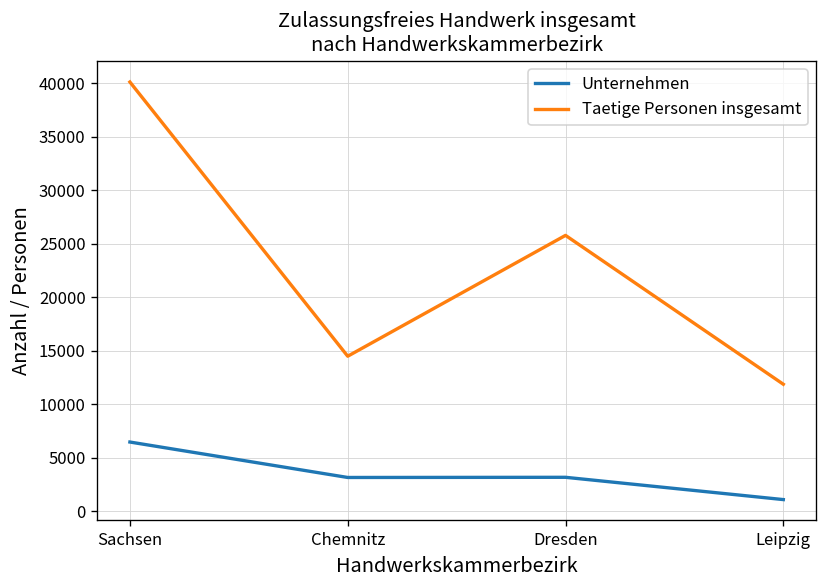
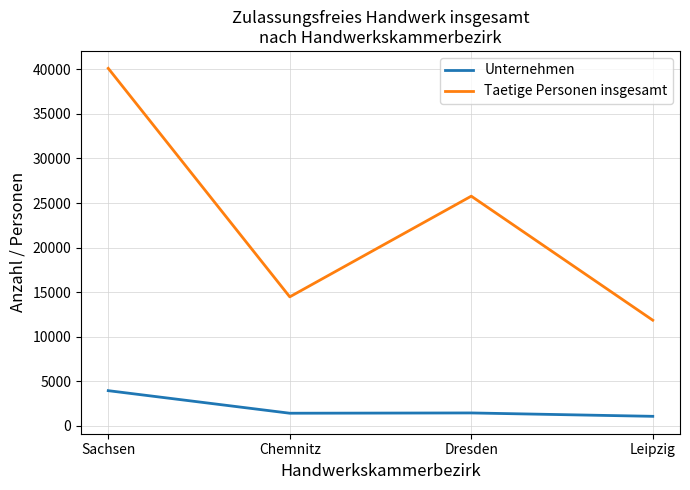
Unternehmen, Sachsen: 6000 -> 4000
Unternehmen, Chemnitz: 3000 -> 1000
Unternehmen, Dresden: 3000 -> 1000
